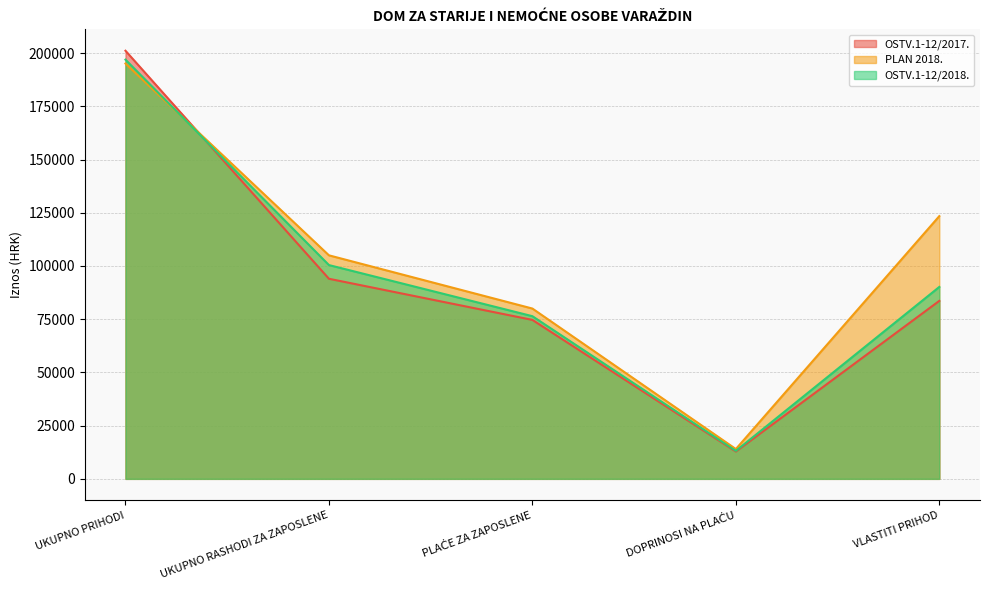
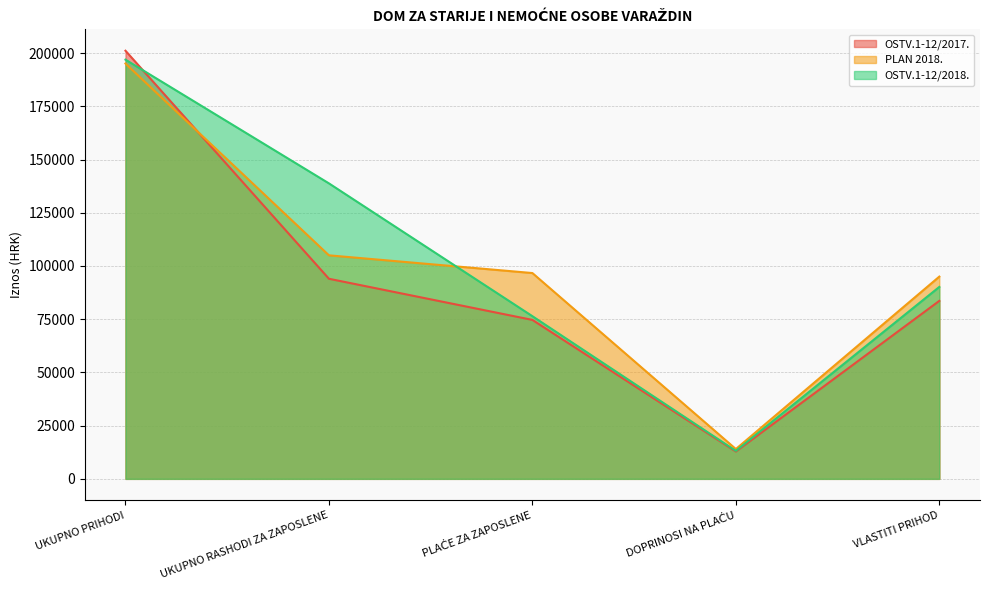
OSTV.1-12/2018., UKUPNO RASHODI ZA ZAPOSLENE: 100000 -> 139000
PLAN 2018., PLAĆE ZA ZAPOSLENE: 80000 -> 97000
PLAN 2018., VLASTITI PRIHOD: 123000 -> 95000
